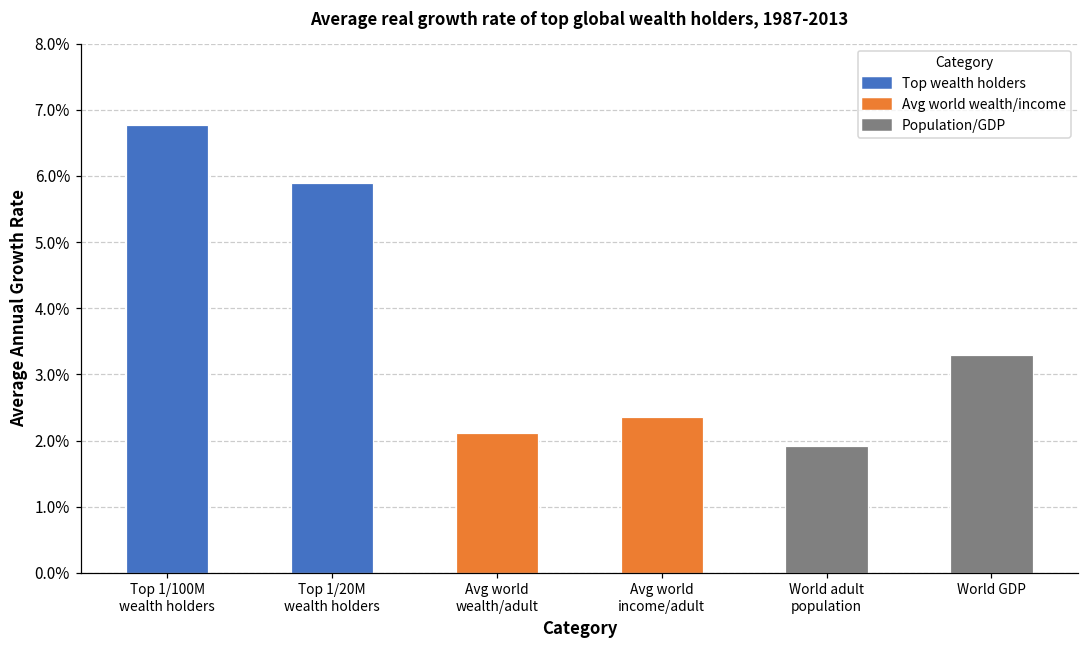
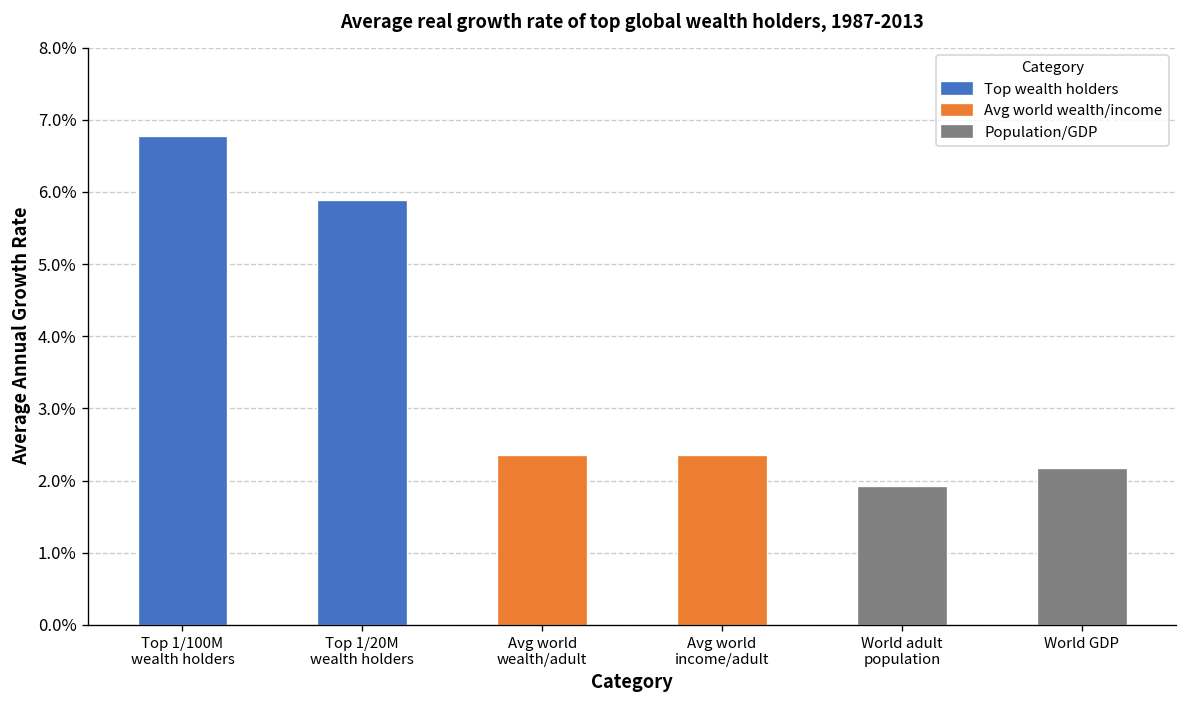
Avg world wealth/adult: 2.1% -> 2.4%
World GDP: 3.3% -> 2.2%
